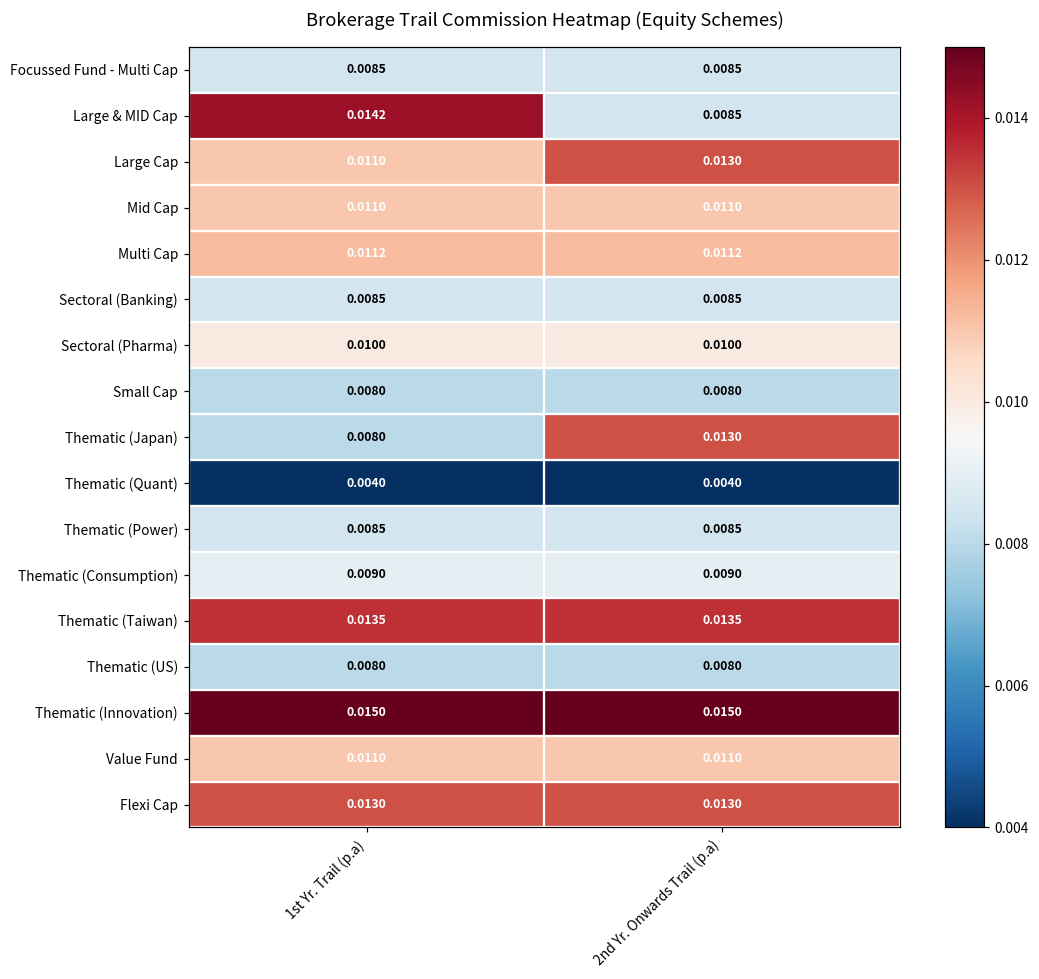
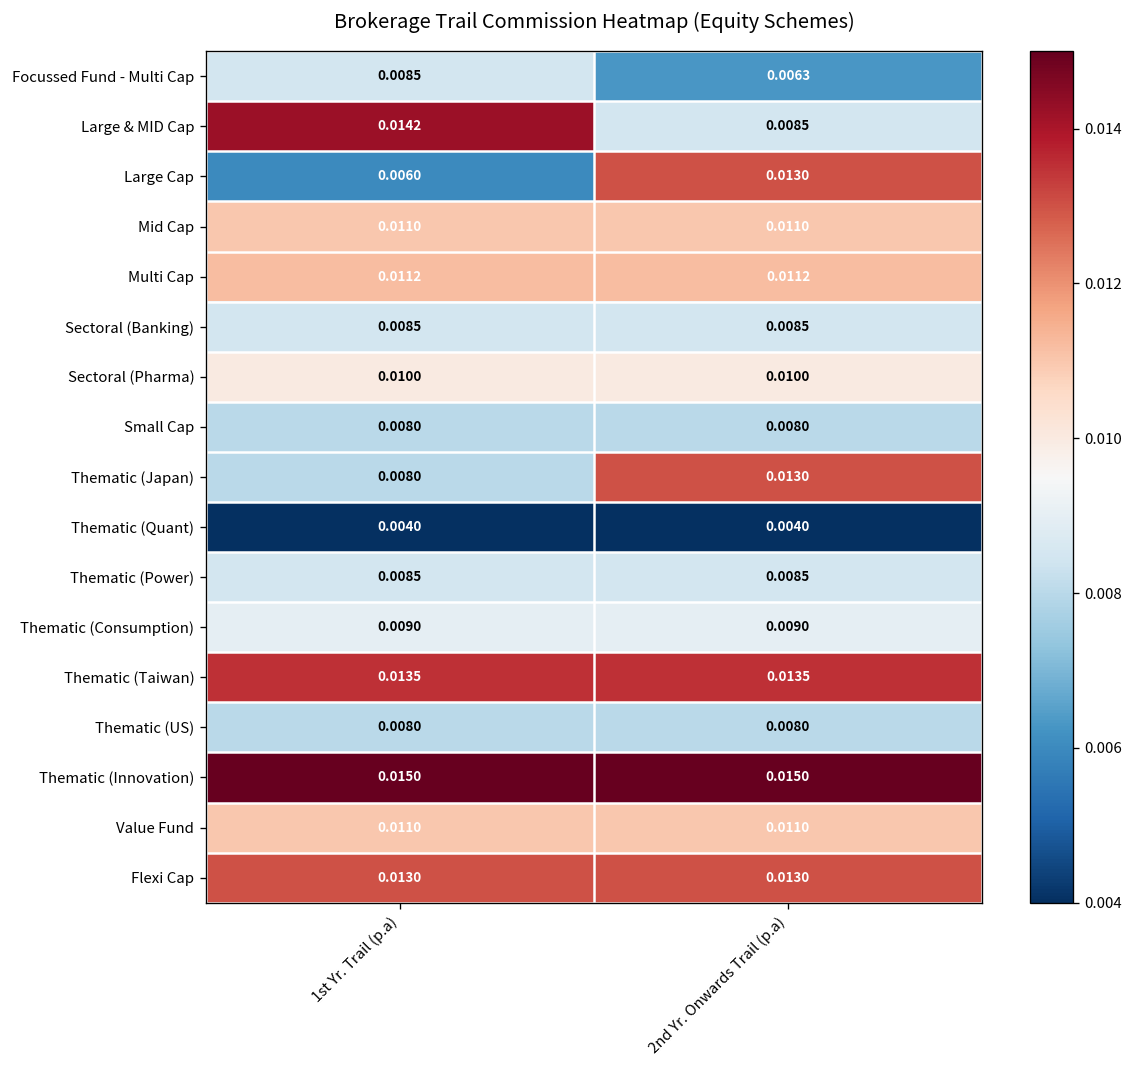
Focussed Fund - Multi Cap, 2nd Yr. Onwards Trail (p.a): 0.0085 -> 0.0063
Large Cap, 1st Yr. Trail (p.a): 0.0110 -> 0.0060
